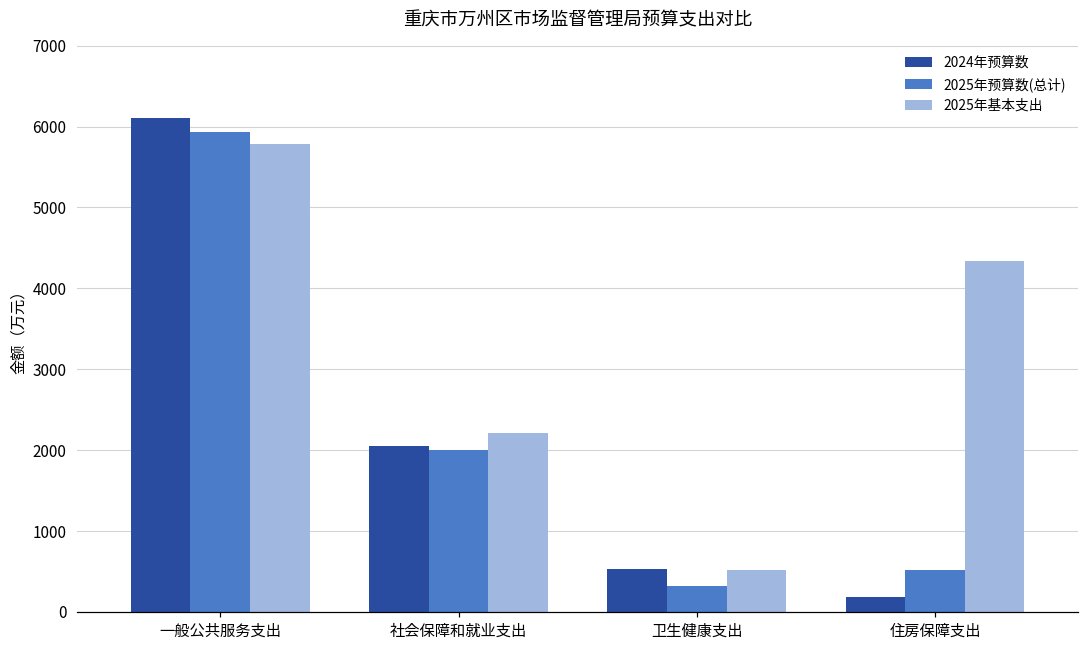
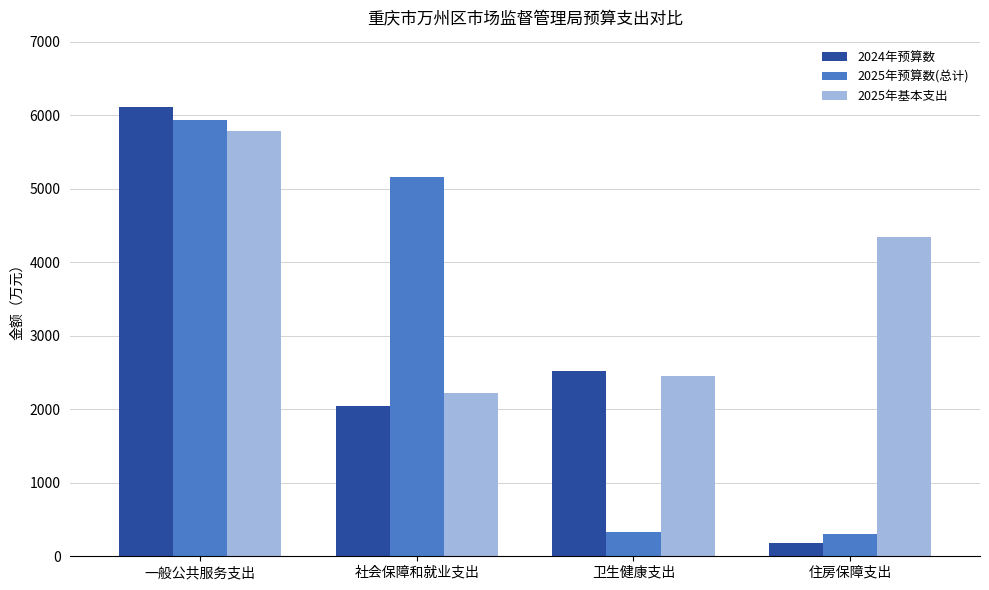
2025年预算数(总计), 社会保障和就业支出: 2000 -> 5200
2024年预算数, 卫生健康支出: 500 -> 2500
2025年基本支出, 卫生健康支出: 500 -> 2400
2025年预算数(总计), 住房保障支出: 500 -> 300
